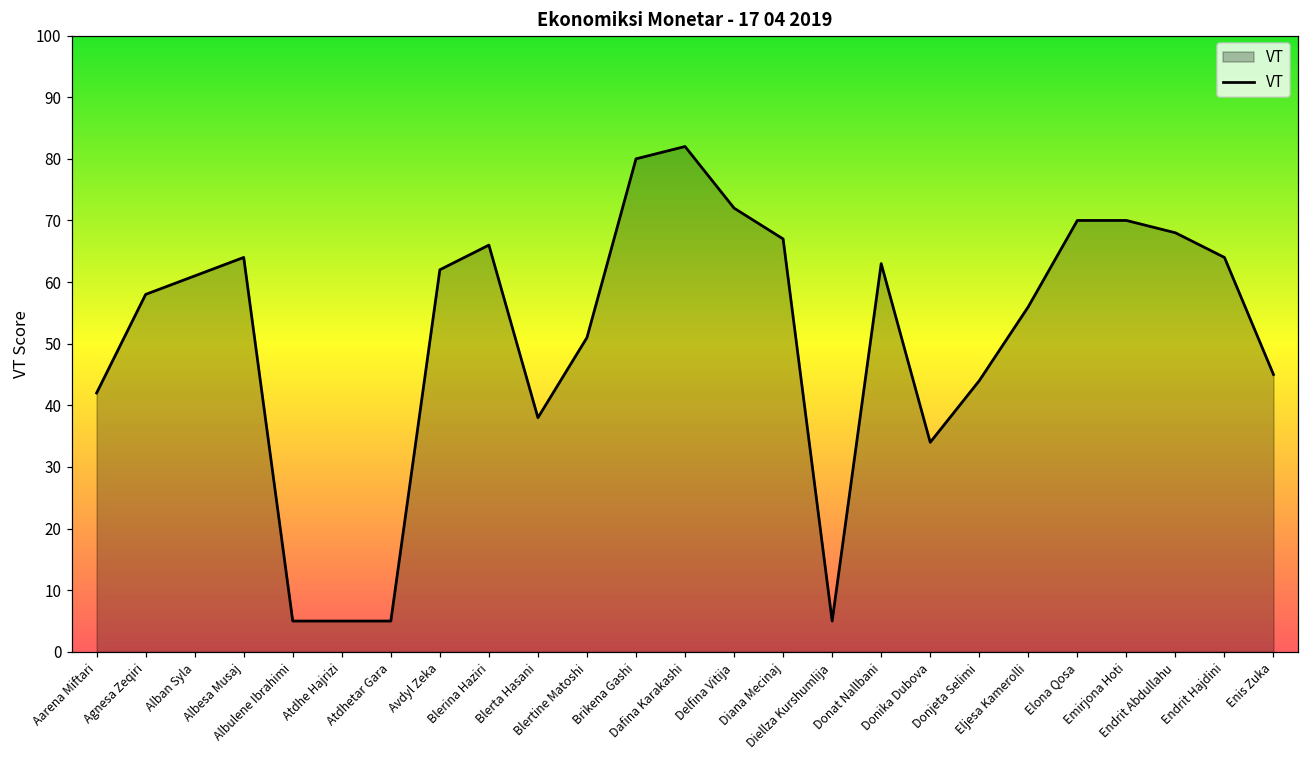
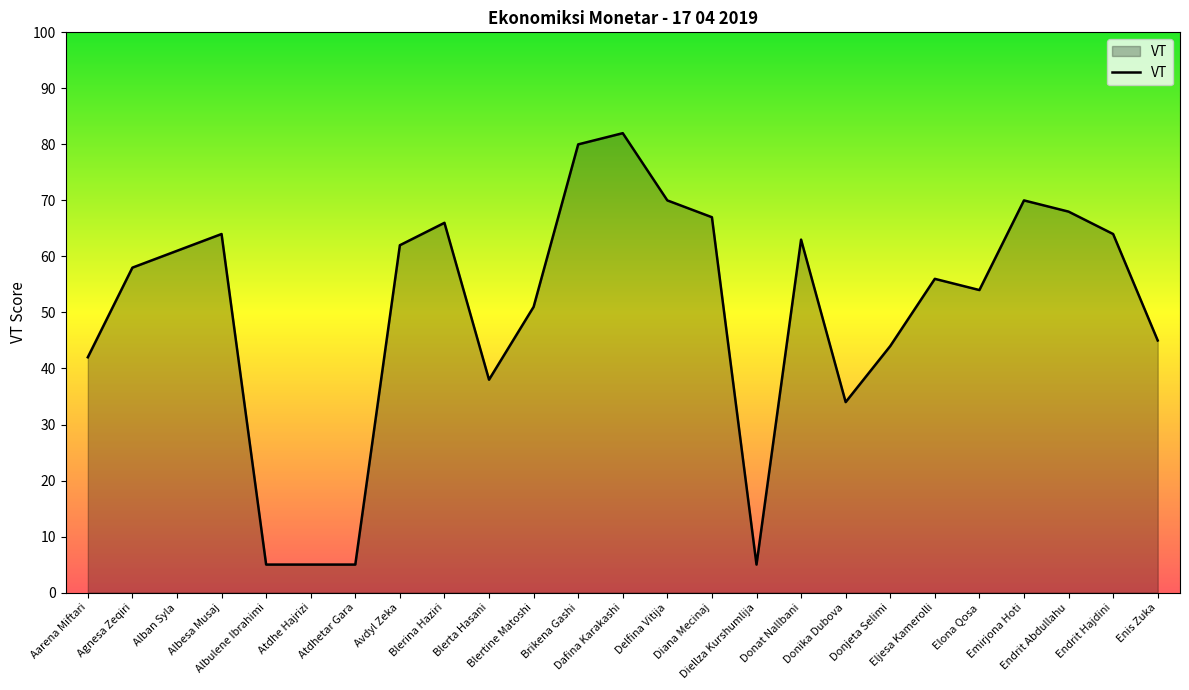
Delfina Vitija: 72 -> 70
Elona Qosa: 70 -> 54
